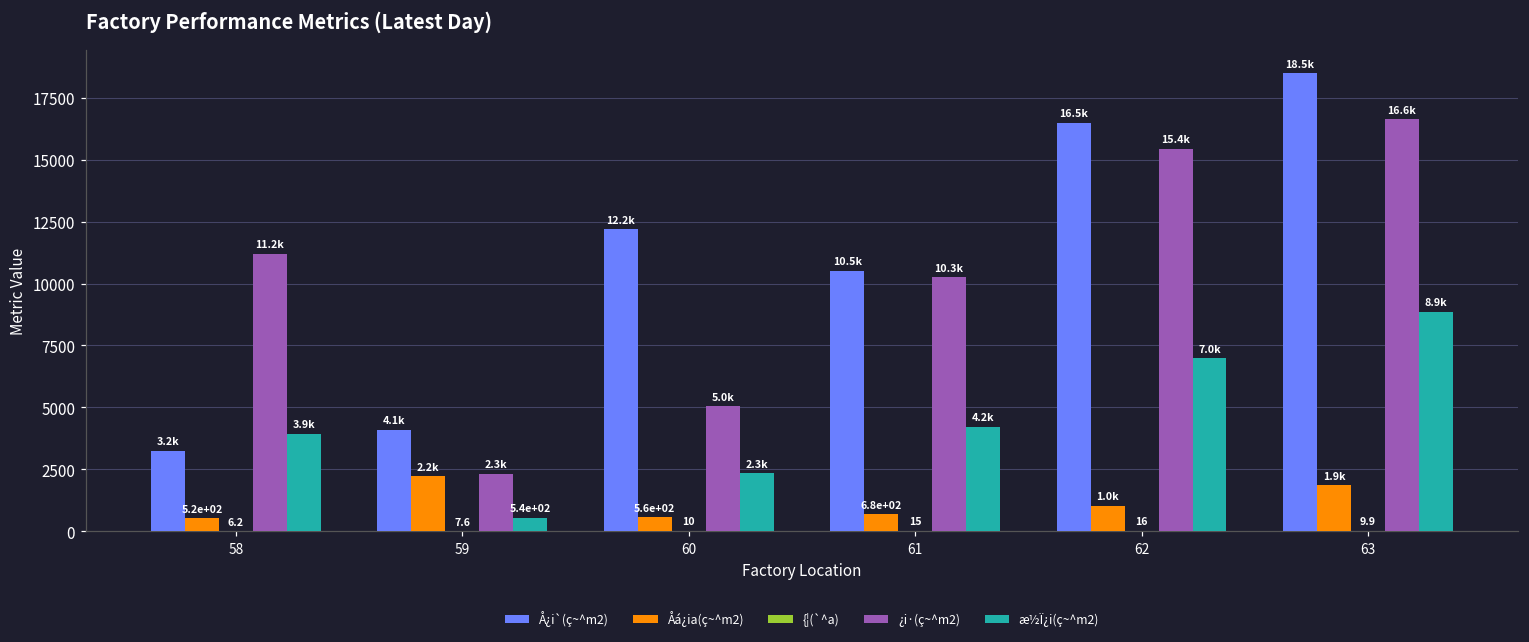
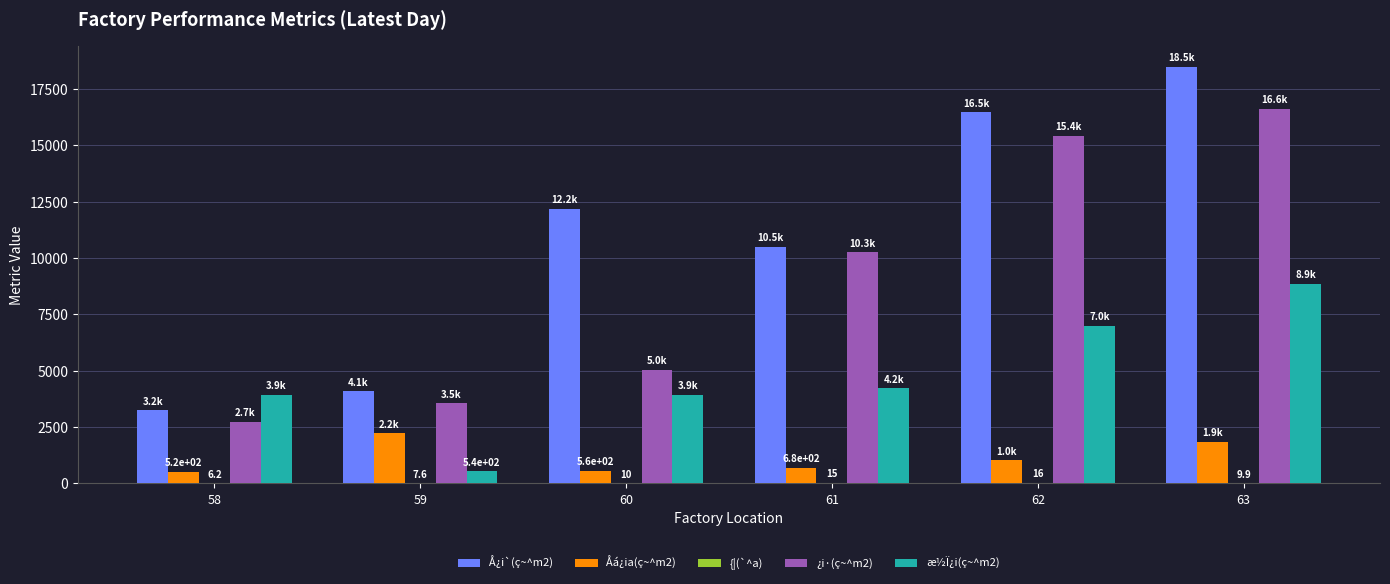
¿i·(ç~^m2), 58: 11.2k -> 2.7k
¿i·(ç~^m2), 59: 2.3k -> 3.5k
æ½Ï¿i(ç~^m2), 60: 2.3k -> 3.9k
